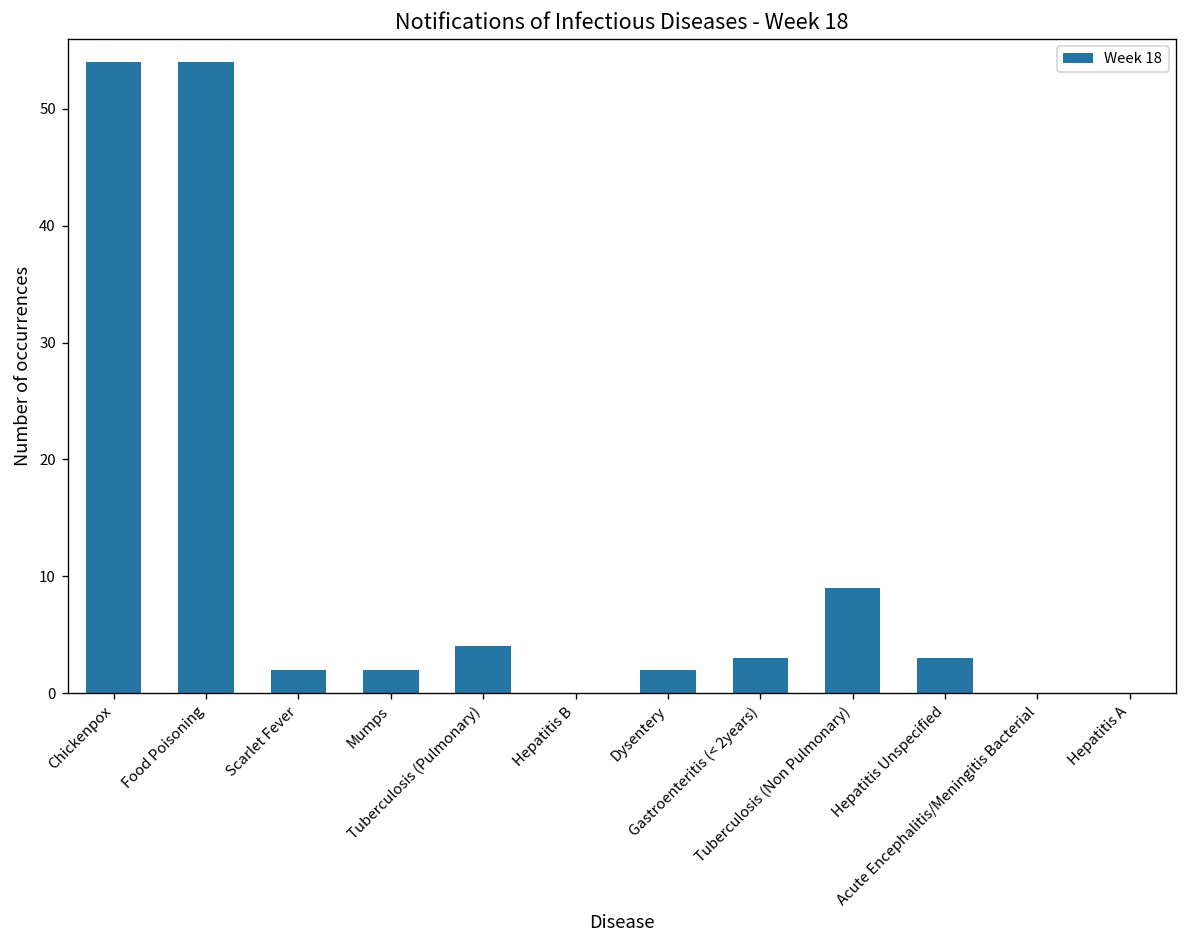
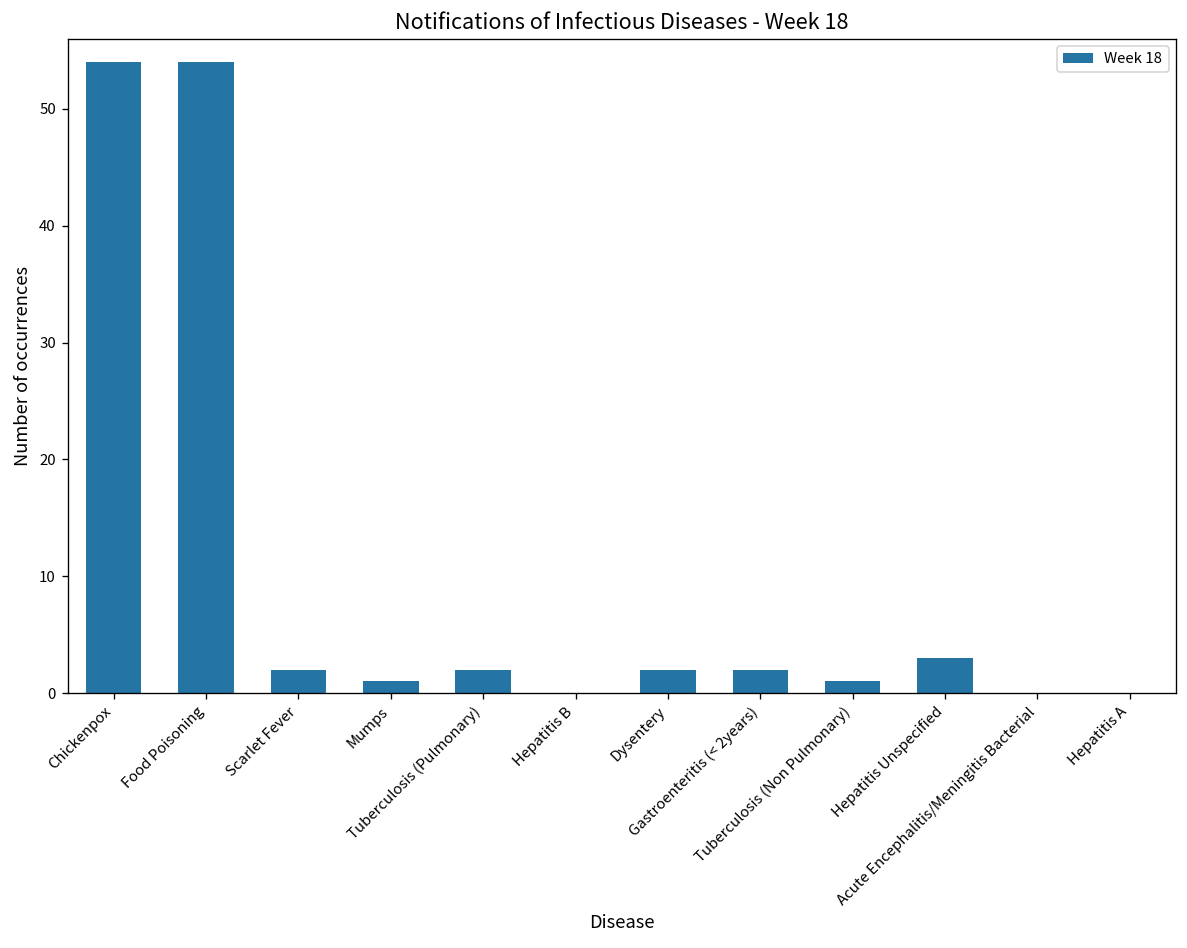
Mumps: 2 -> 1
Tuberculosis (Pulmonary): 4 -> 2
Gastroenteritis (< 2years): 3 -> 2
Tuberculosis (Non Pulmonary): 9 -> 1
